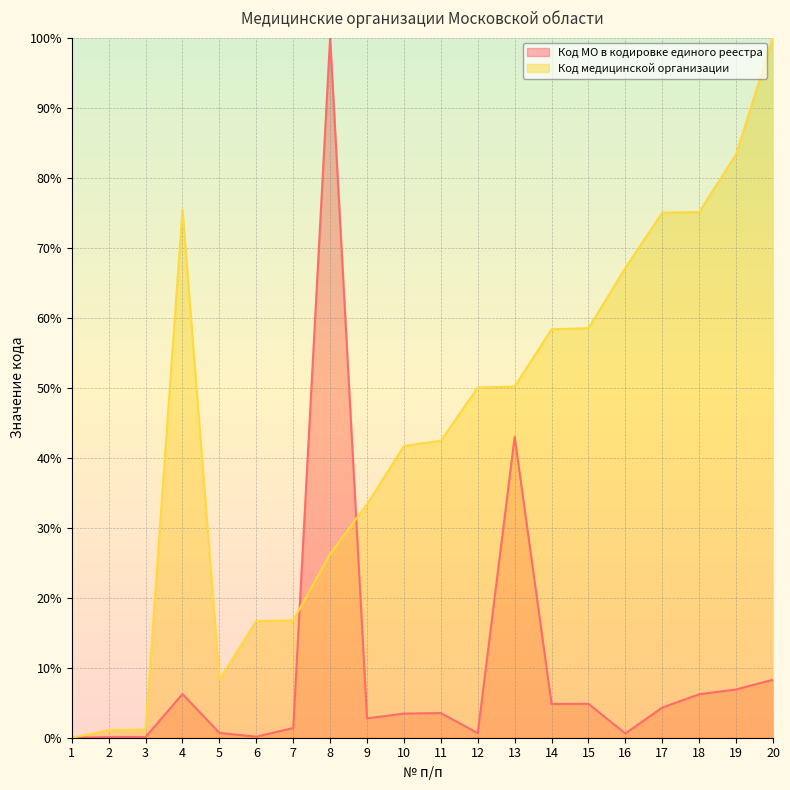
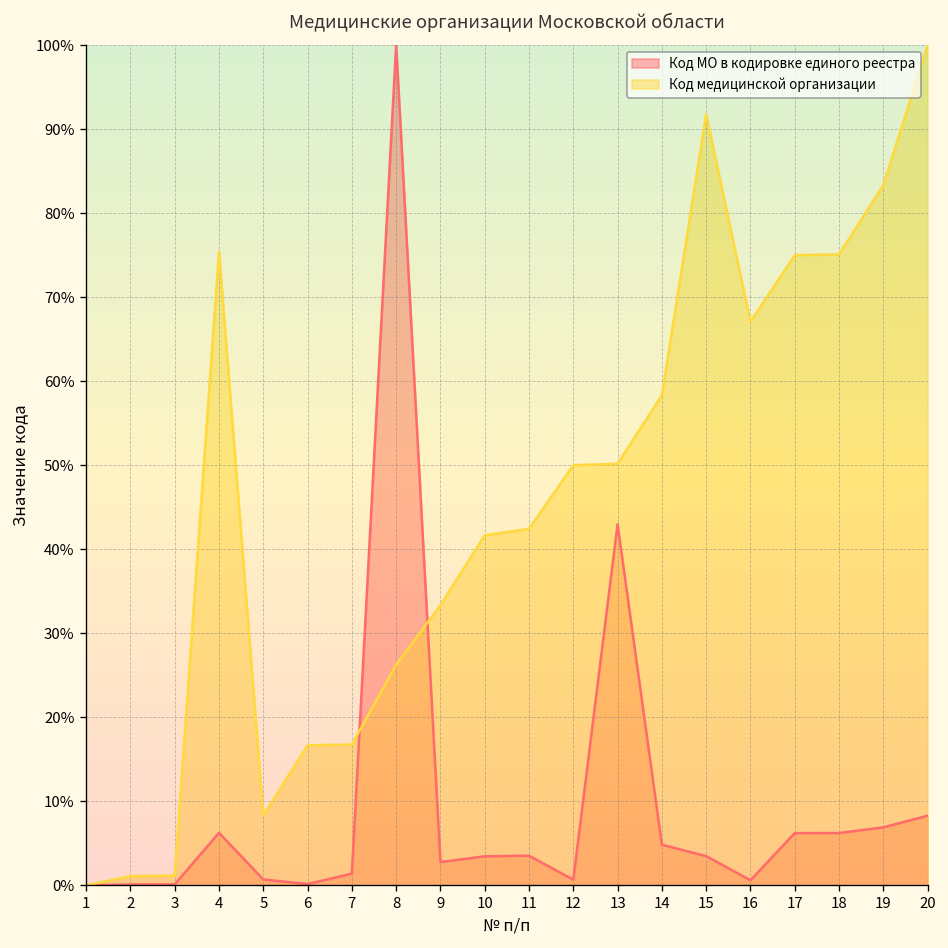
Код МО в кодировке единого реестра, 15: 5% -> 3%
Код медицинской организации, 15: 59% -> 92%
Код МО в кодировке единого реестра, 17: 4% -> 6%
